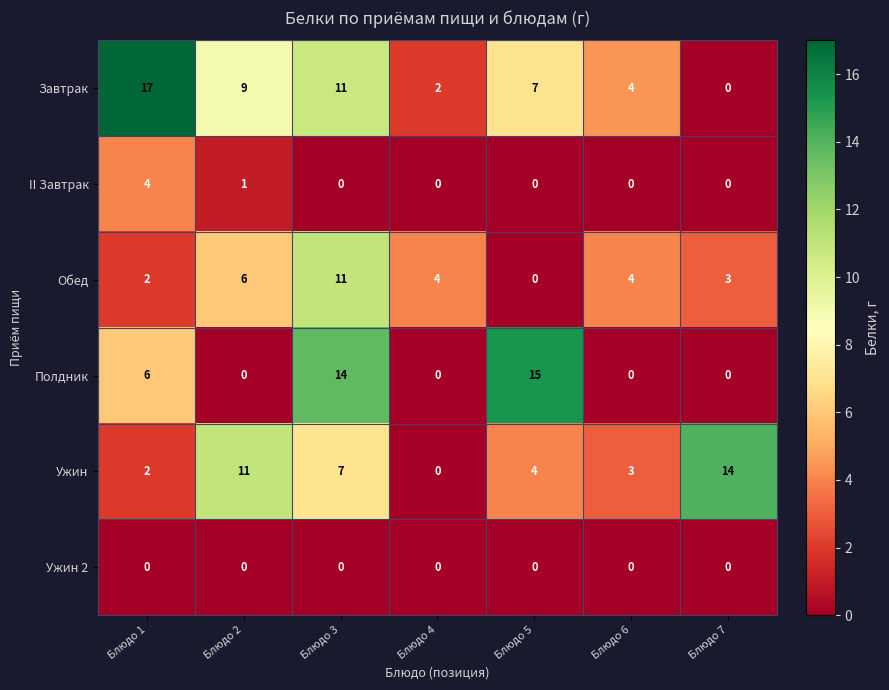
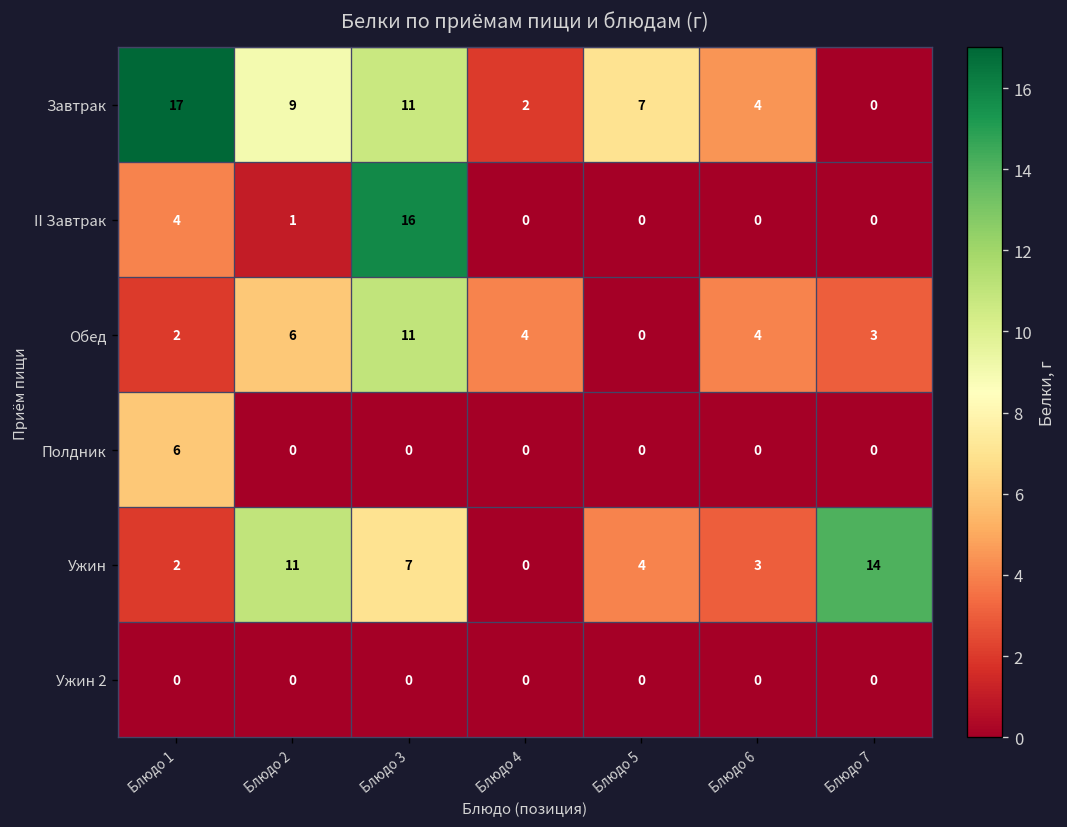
II Завтрак, Блюдо 3: 0 -> 16
Полдник, Блюдо 3: 14 -> 0
Полдник, Блюдо 5: 15 -> 0
